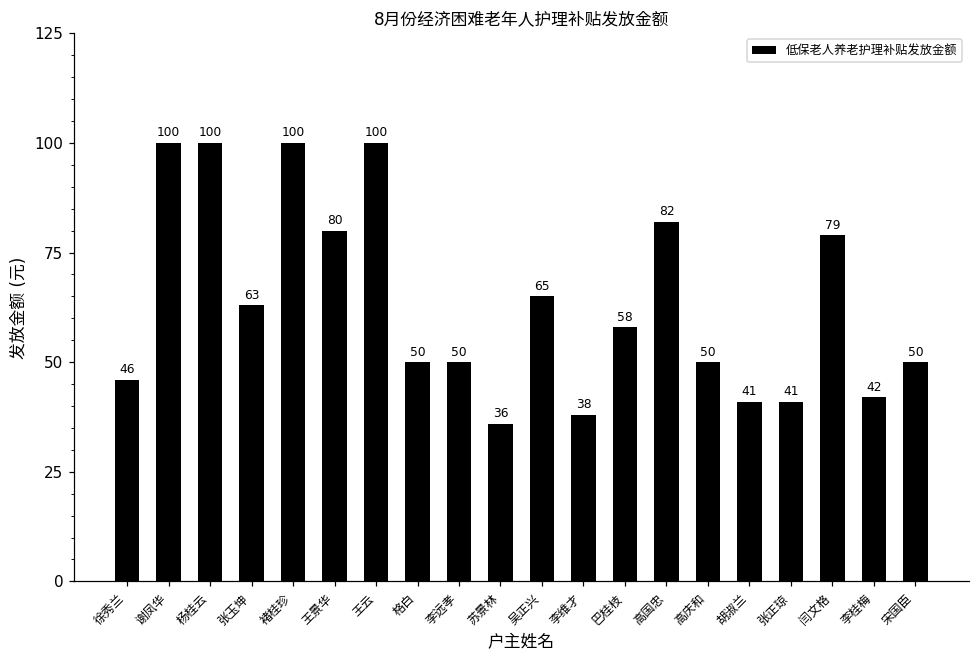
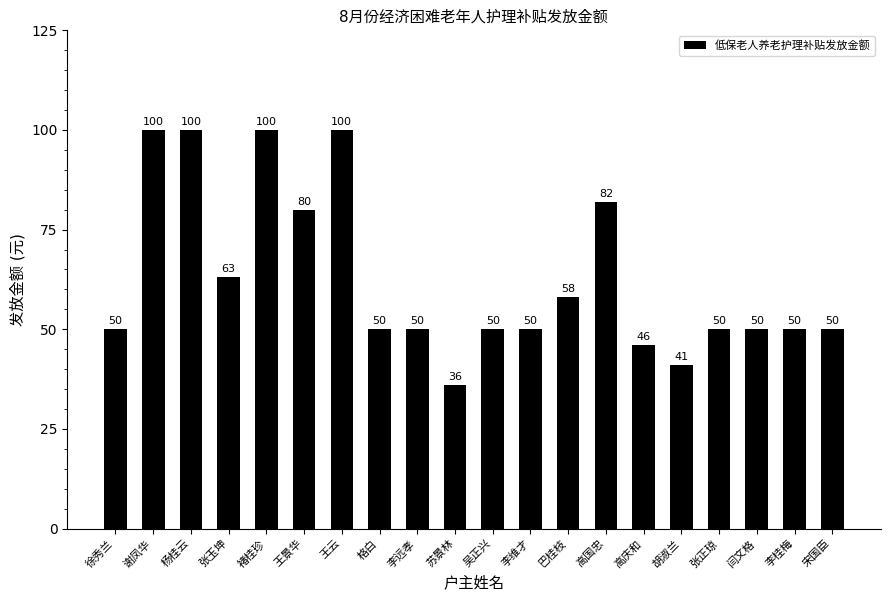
徐秀兰: 46 -> 50
吴正兴: 65 -> 50
李维才: 38 -> 50
高庆和: 50 -> 46
张正琼: 41 -> 50
闫文格: 79 -> 50
李桂梅: 42 -> 50
